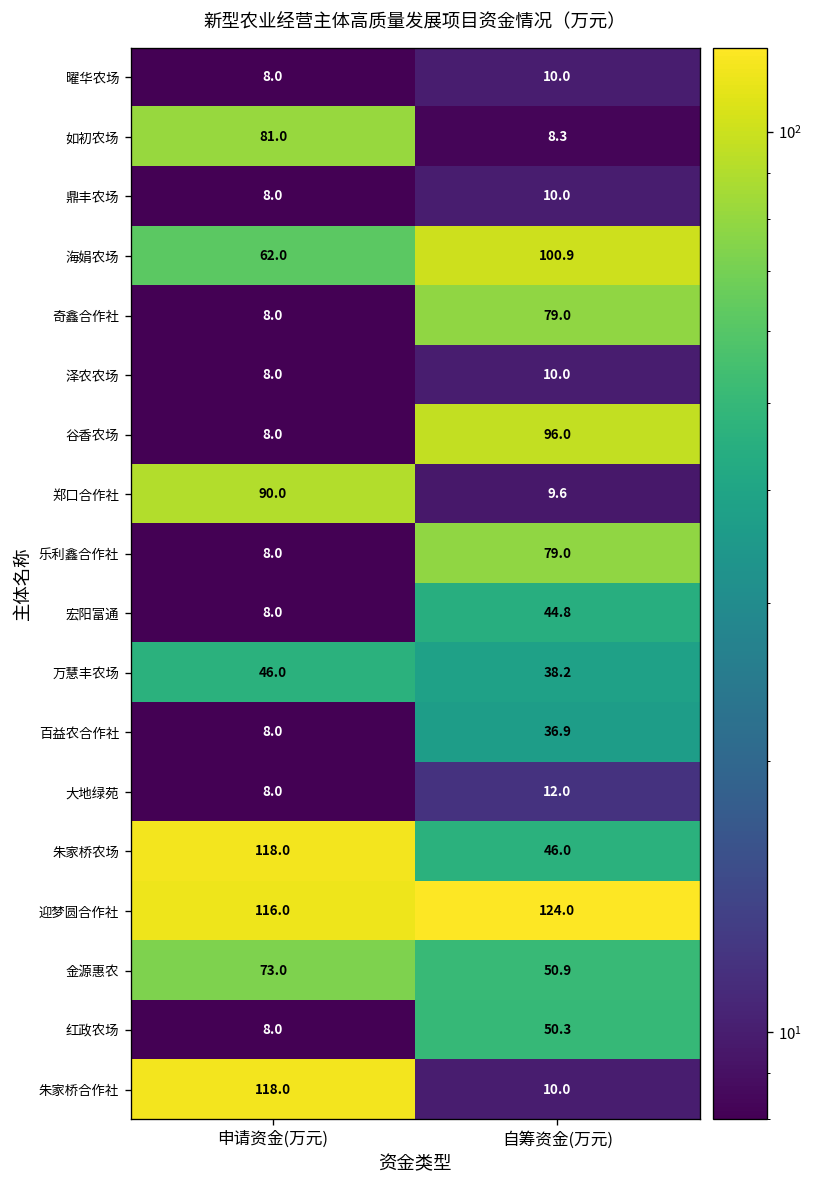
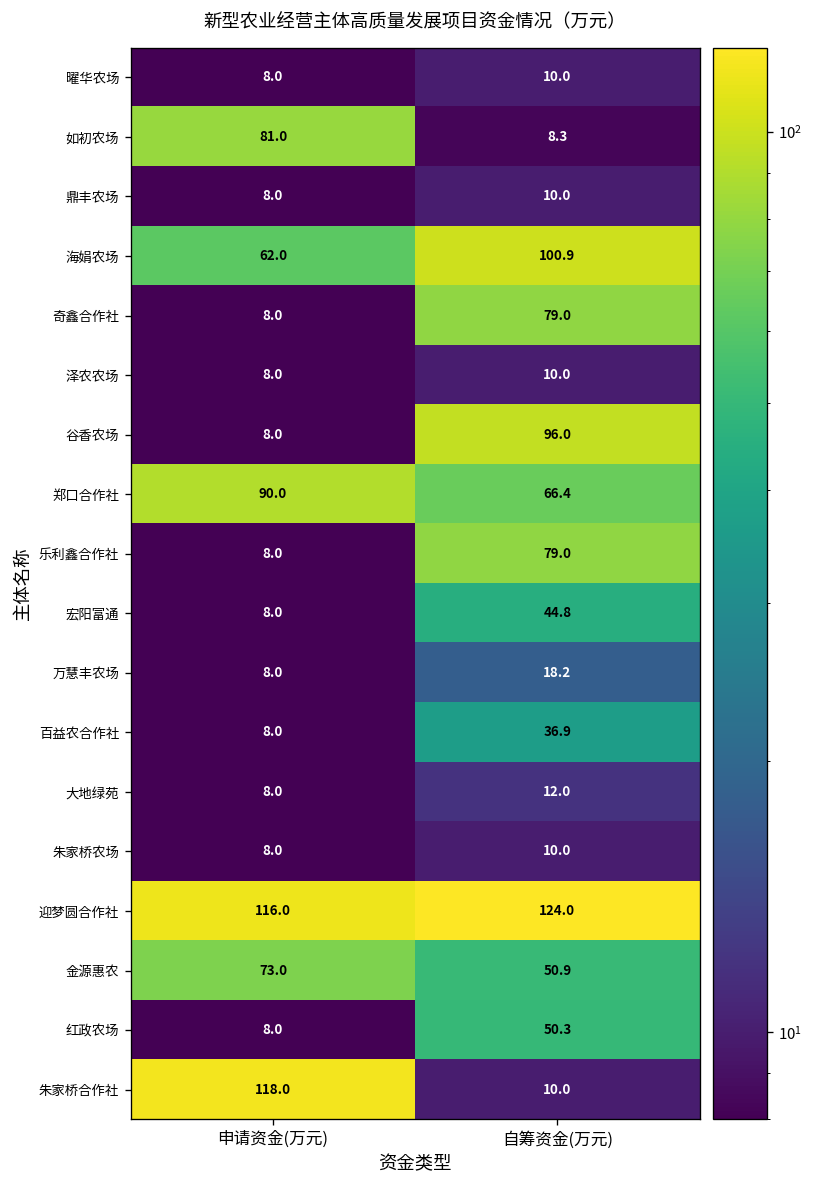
郑口合作社, 自筹资金(万元): 9.6 -> 66.4
万慧丰农场, 申请资金(万元): 46.0 -> 8.0
万慧丰农场, 自筹资金(万元): 38.2 -> 18.2
朱家桥农场, 申请资金(万元): 118.0 -> 8.0
朱家桥农场, 自筹资金(万元): 46.0 -> 10.0
